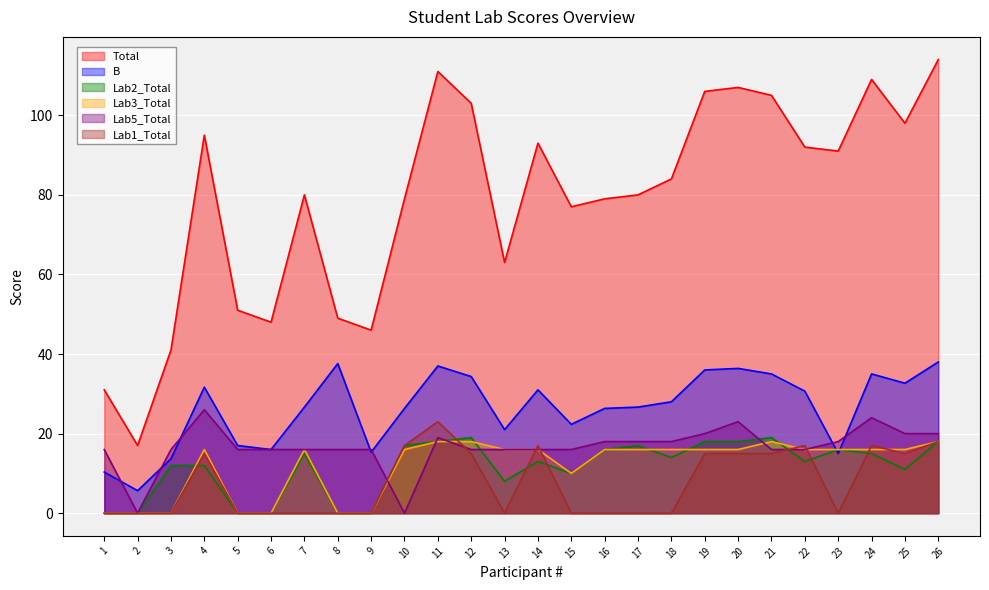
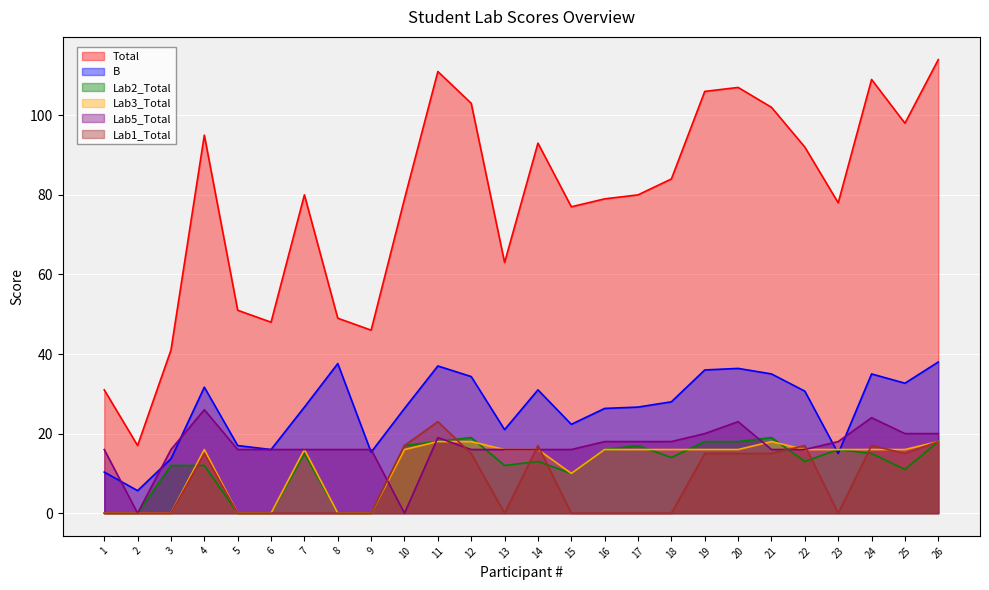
Lab2_Total, 13: 8 -> 12
Total, 21: 105 -> 102
Total, 23: 91 -> 78
